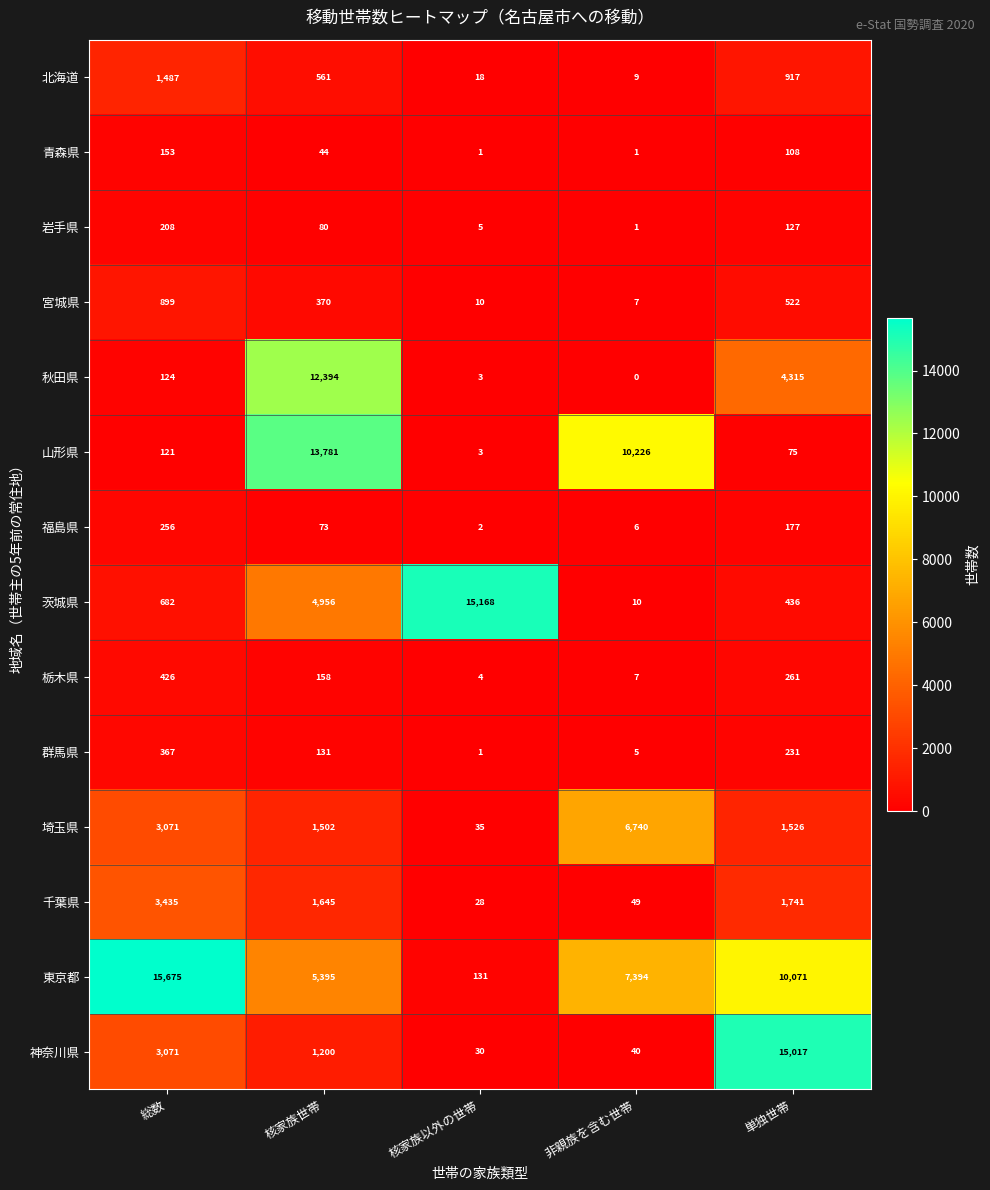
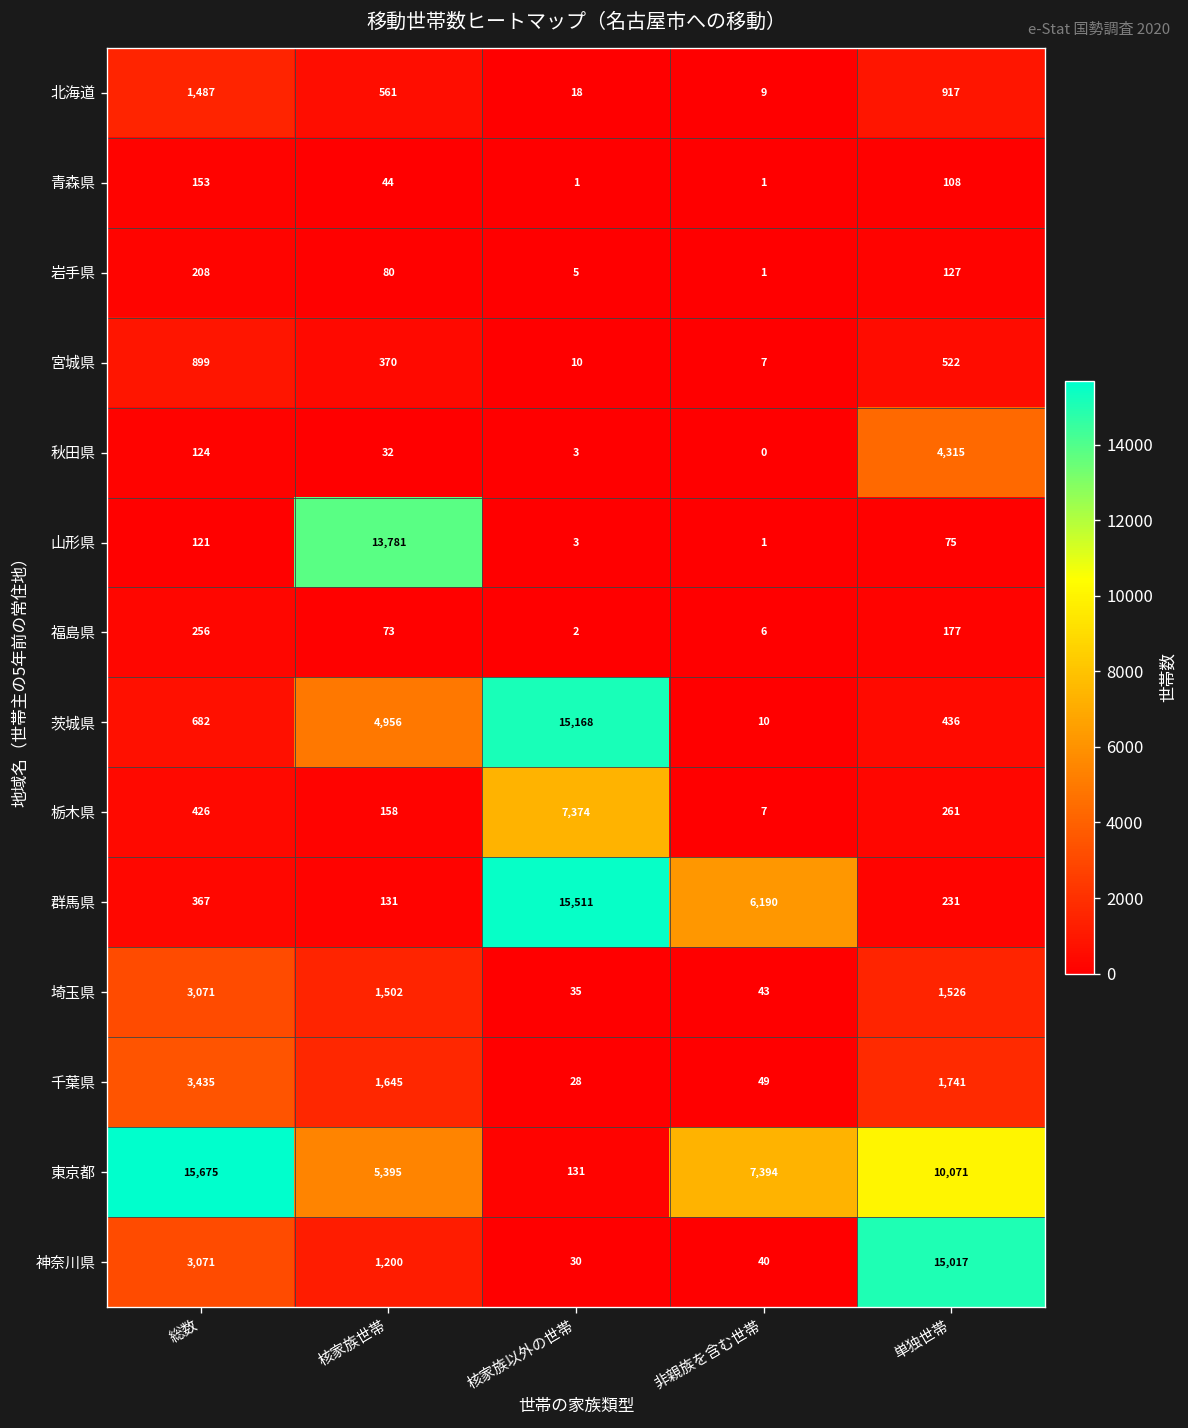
秋田県, 核家族世帯: 12,394 -> 32
山形県, 非親族を含む世帯: 10,226 -> 1
栃木県, 核家族以外の世帯: 4 -> 7,374
群馬県, 核家族以外の世帯: 1 -> 15,511
群馬県, 非親族を含む世帯: 5 -> 6,190
埼玉県, 非親族を含む世帯: 6,740 -> 43
